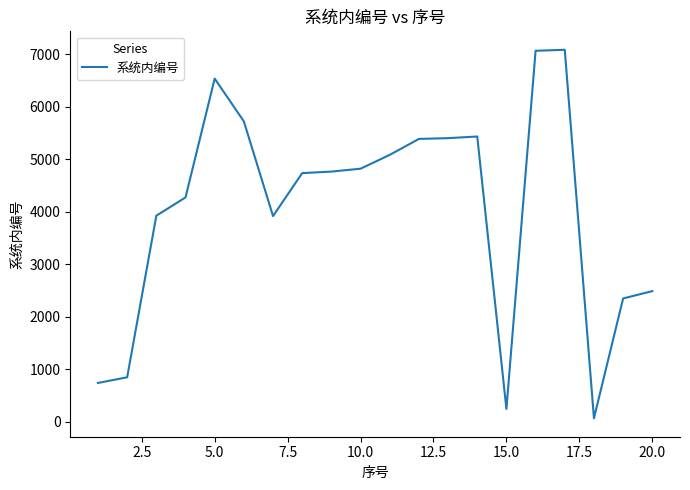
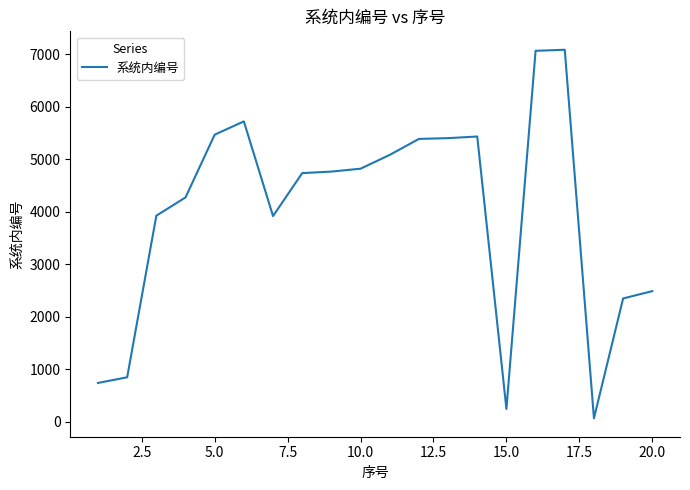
5.0: 6500 -> 5500
